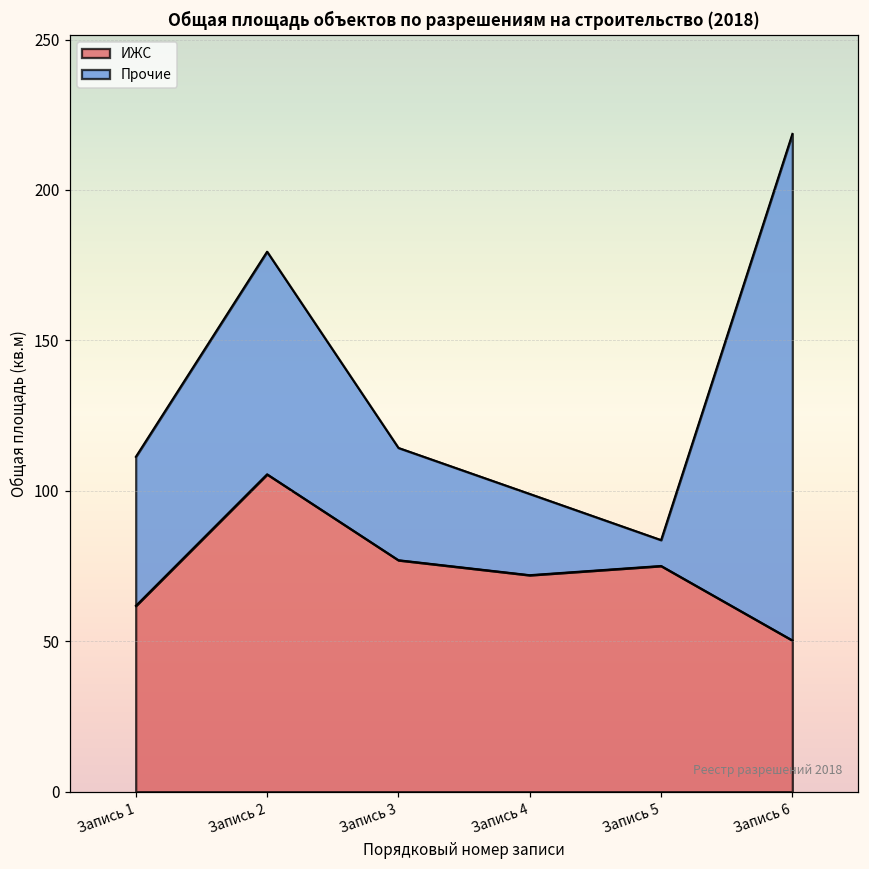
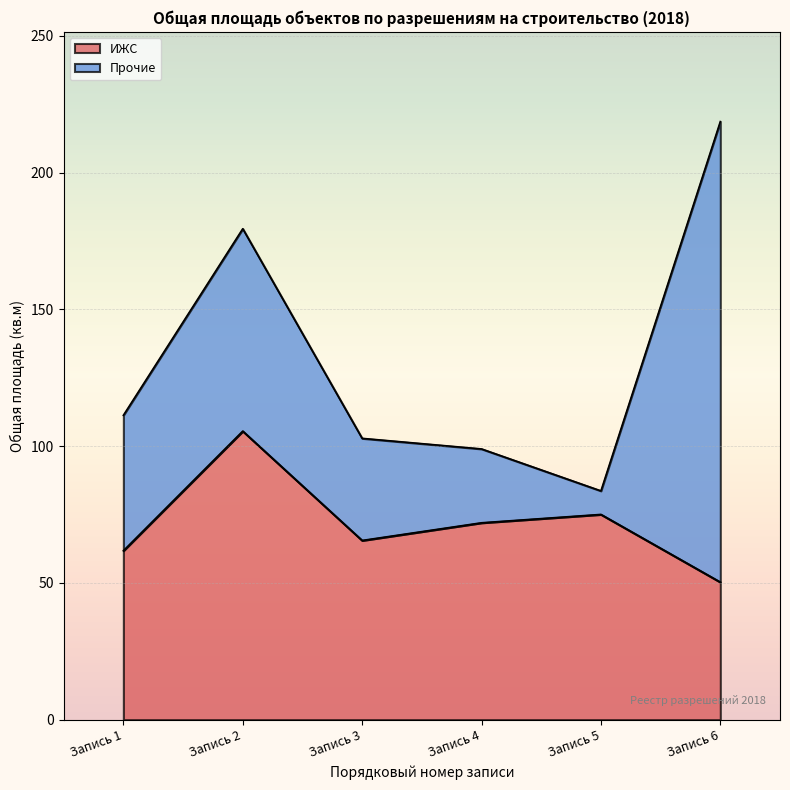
ИЖС, Запись 3: 77 -> 66
